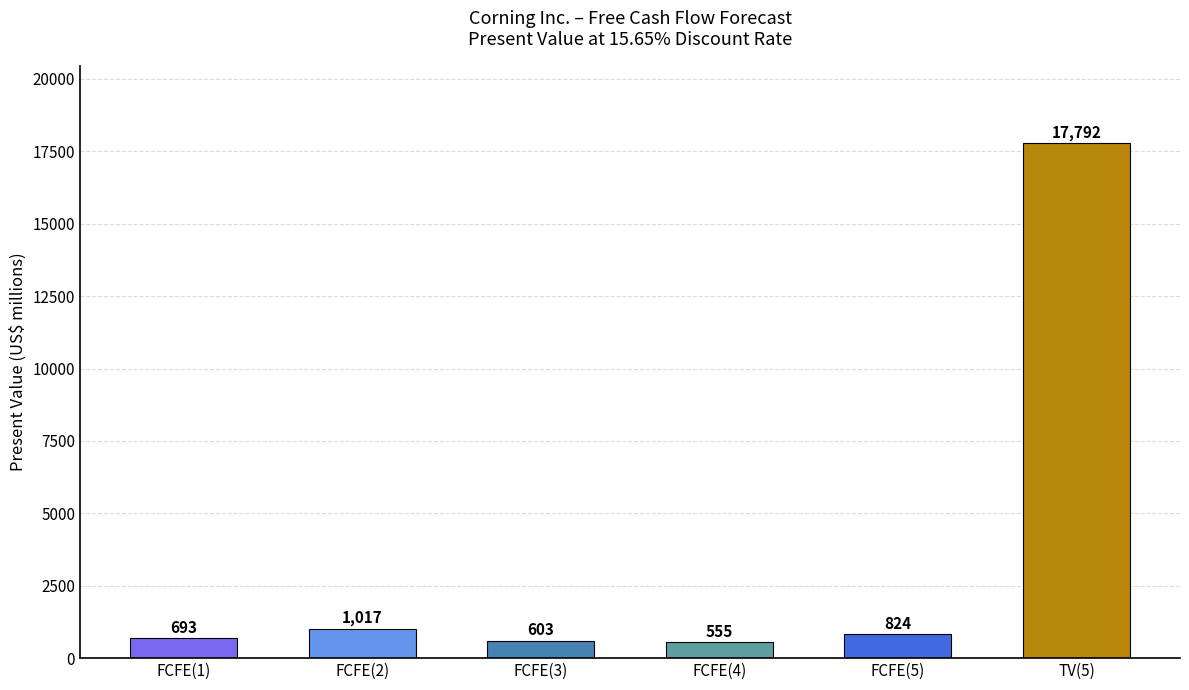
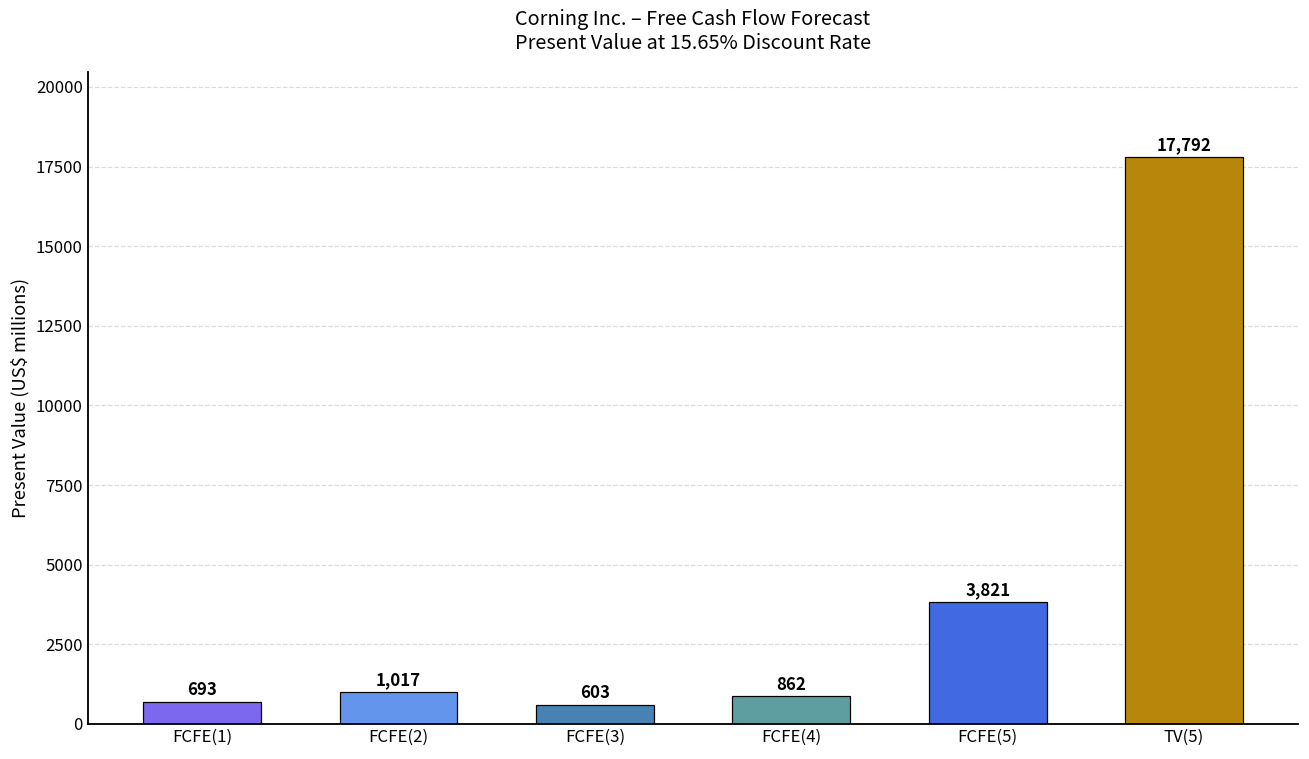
FCFE(4): 555 -> 862
FCFE(5): 824 -> 3,821
